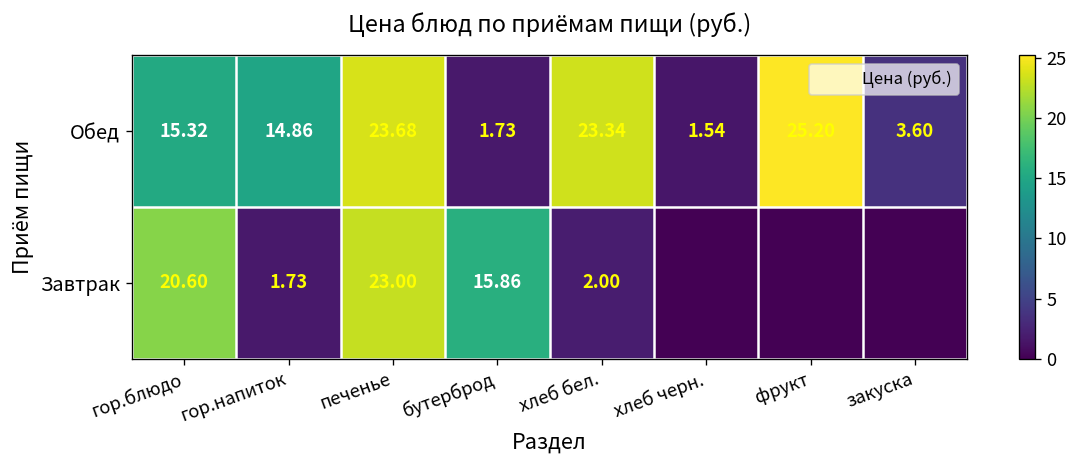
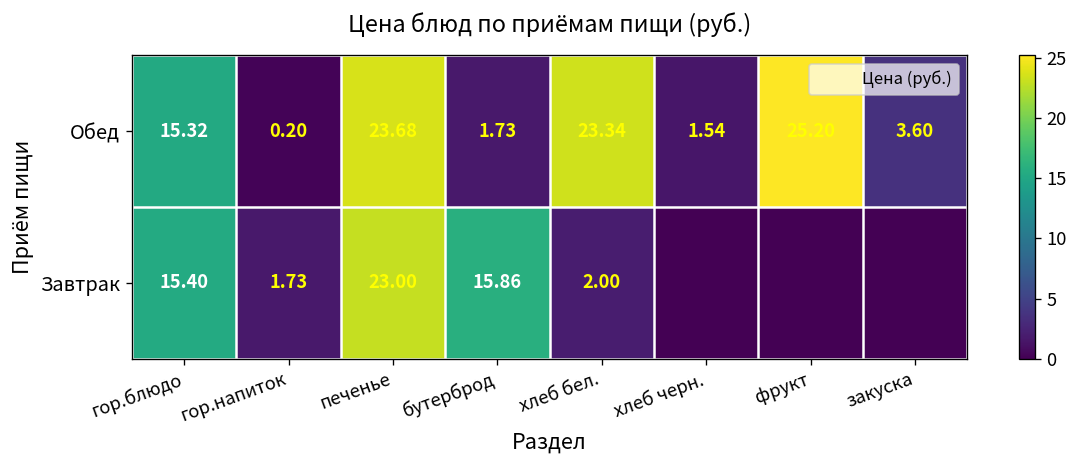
Обед, гор.напиток: 14.86 -> 0.20
Завтрак, гор.блюдо: 20.60 -> 15.40
